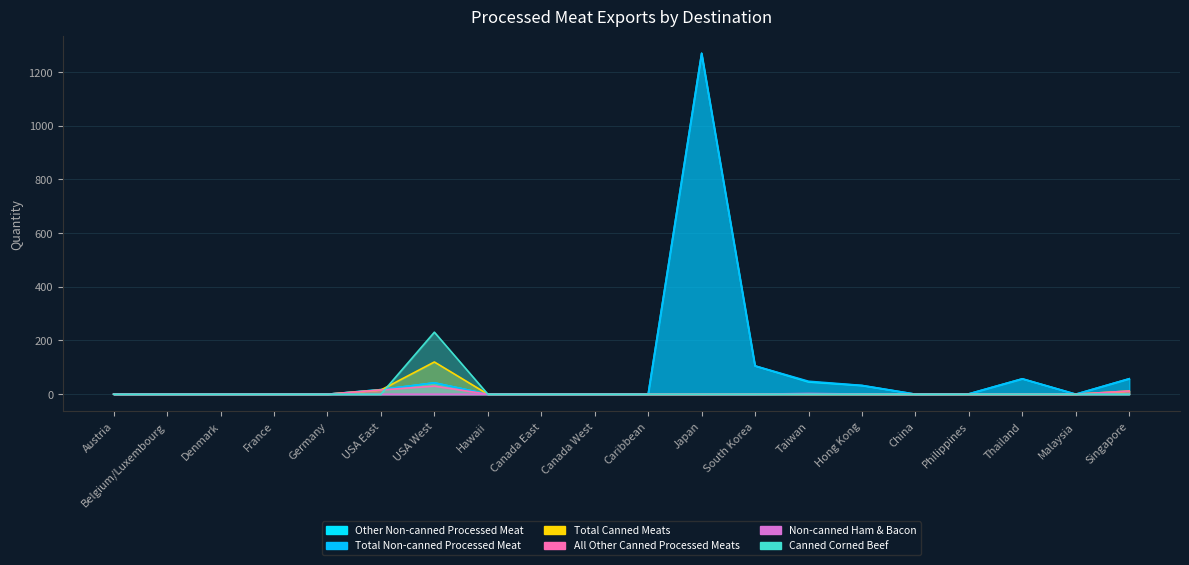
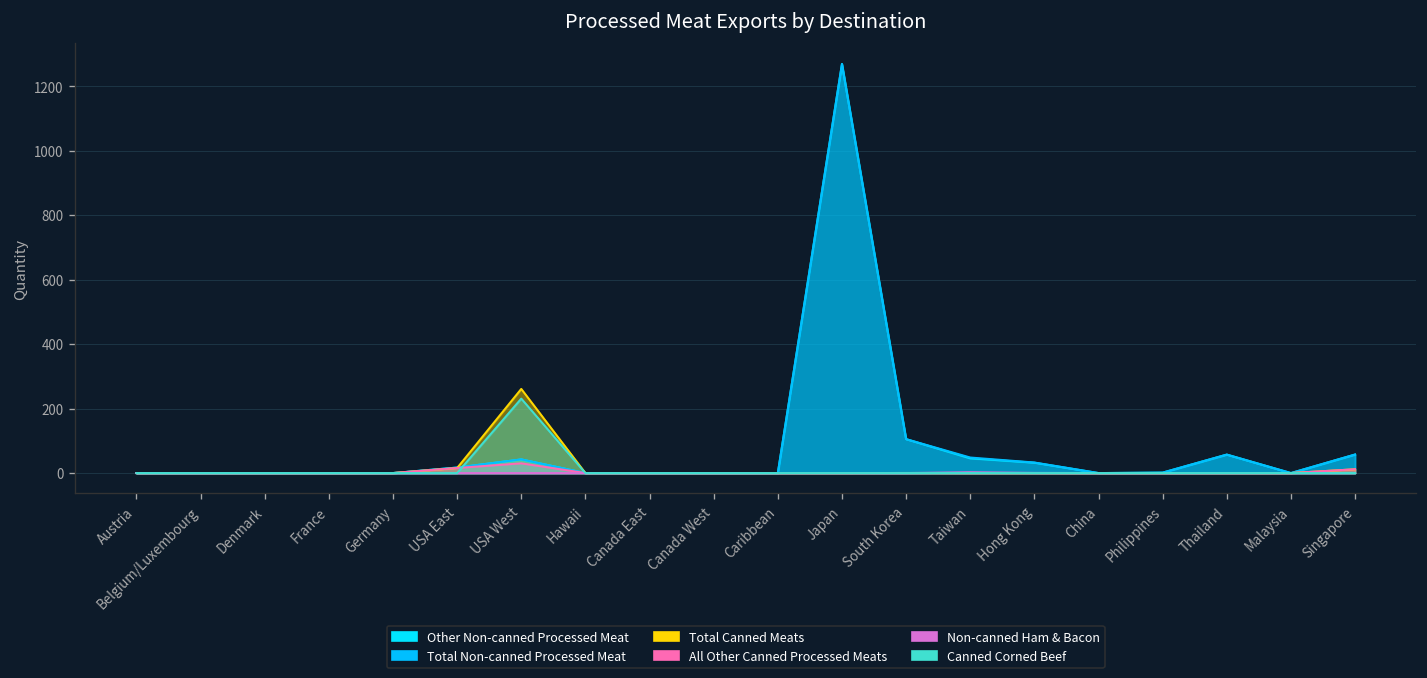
Total Canned Meats, USA West: 120 -> 260
